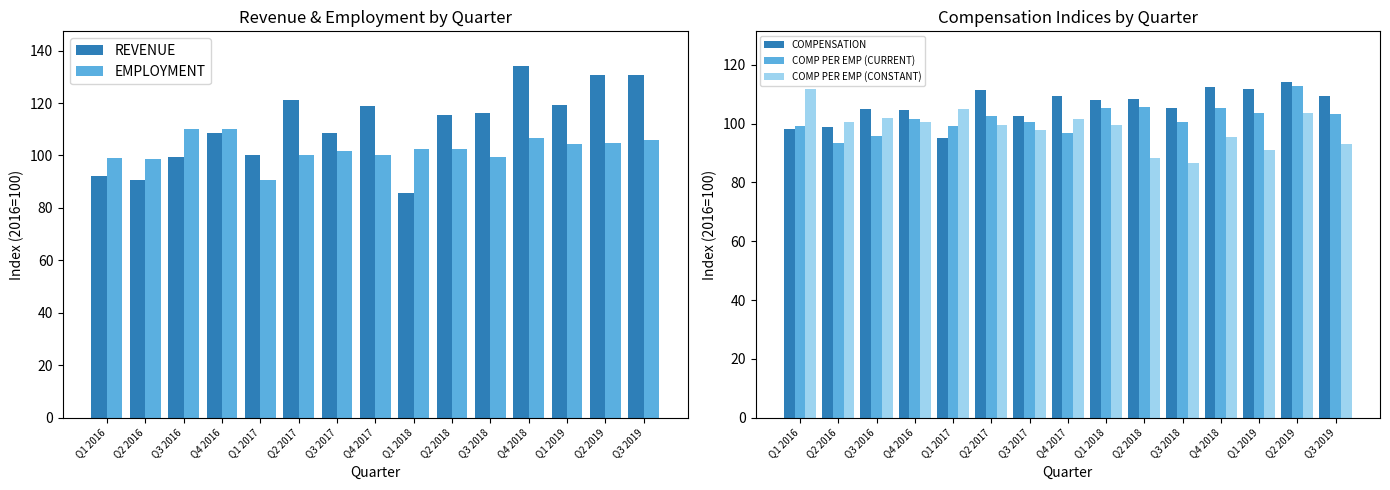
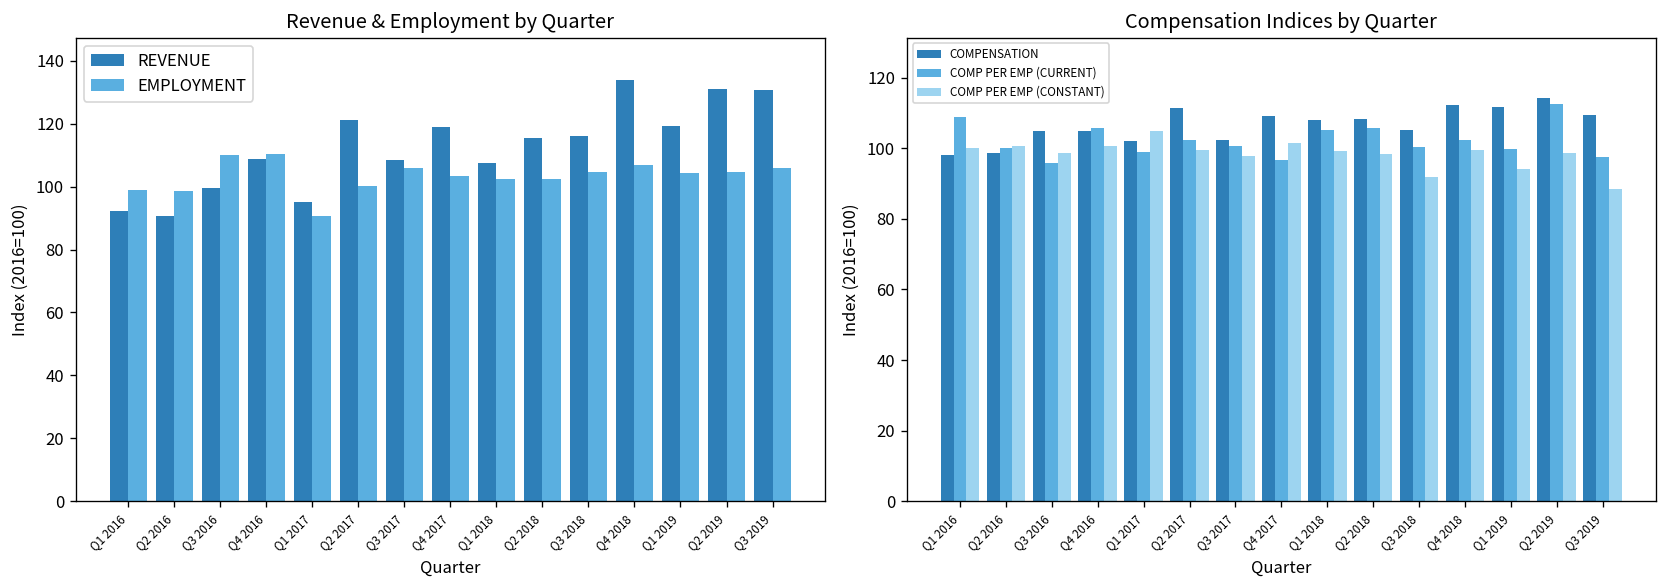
Revenue & Employment by Quarter, REVENUE, Q1 2017: 100 -> 95
Revenue & Employment by Quarter, EMPLOYMENT, Q3 2017: 102 -> 106
Revenue & Employment by Quarter, EMPLOYMENT, Q4 2017: 100 -> 103
Revenue & Employment by Quarter, REVENUE, Q1 2018: 86 -> 107
Revenue & Employment by Quarter, EMPLOYMENT, Q3 2018: 99 -> 105
Compensation Indices by Quarter, COMP PER EMP (CURRENT), Q1 2016: 99 -> 109
Compensation Indices by Quarter, COMP PER EMP (CONSTANT), Q1 2016: 112 -> 100
Compensation Indices by Quarter, COMP PER EMP (CURRENT), Q2 2016: 93 -> 100
Compensation Indices by Quarter, COMP PER EMP (CONSTANT), Q3 2016: 102 -> 99
Compensation Indices by Quarter, COMP PER EMP (CURRENT), Q4 2016: 102 -> 106
Compensation Indices by Quarter, COMPENSATION, Q1 2017: 95 -> 102
Compensation Indices by Quarter, COMP PER EMP (CONSTANT), Q2 2018: 88 -> 98
Compensation Indices by Quarter, COMP PER EMP (CONSTANT), Q3 2018: 87 -> 92
Compensation Indices by Quarter, COMP PER EMP (CURRENT), Q4 2018: 105 -> 102
Compensation Indices by Quarter, COMP PER EMP (CONSTANT), Q4 2018: 95 -> 100
Compensation Indices by Quarter, COMP PER EMP (CURRENT), Q1 2019: 104 -> 100
Compensation Indices by Quarter, COMP PER EMP (CONSTANT), Q1 2019: 91 -> 94
Compensation Indices by Quarter, COMP PER EMP (CONSTANT), Q2 2019: 104 -> 99
Compensation Indices by Quarter, COMP PER EMP (CURRENT), Q3 2019: 103 -> 98
Compensation Indices by Quarter, COMP PER EMP (CONSTANT), Q3 2019: 93 -> 88
